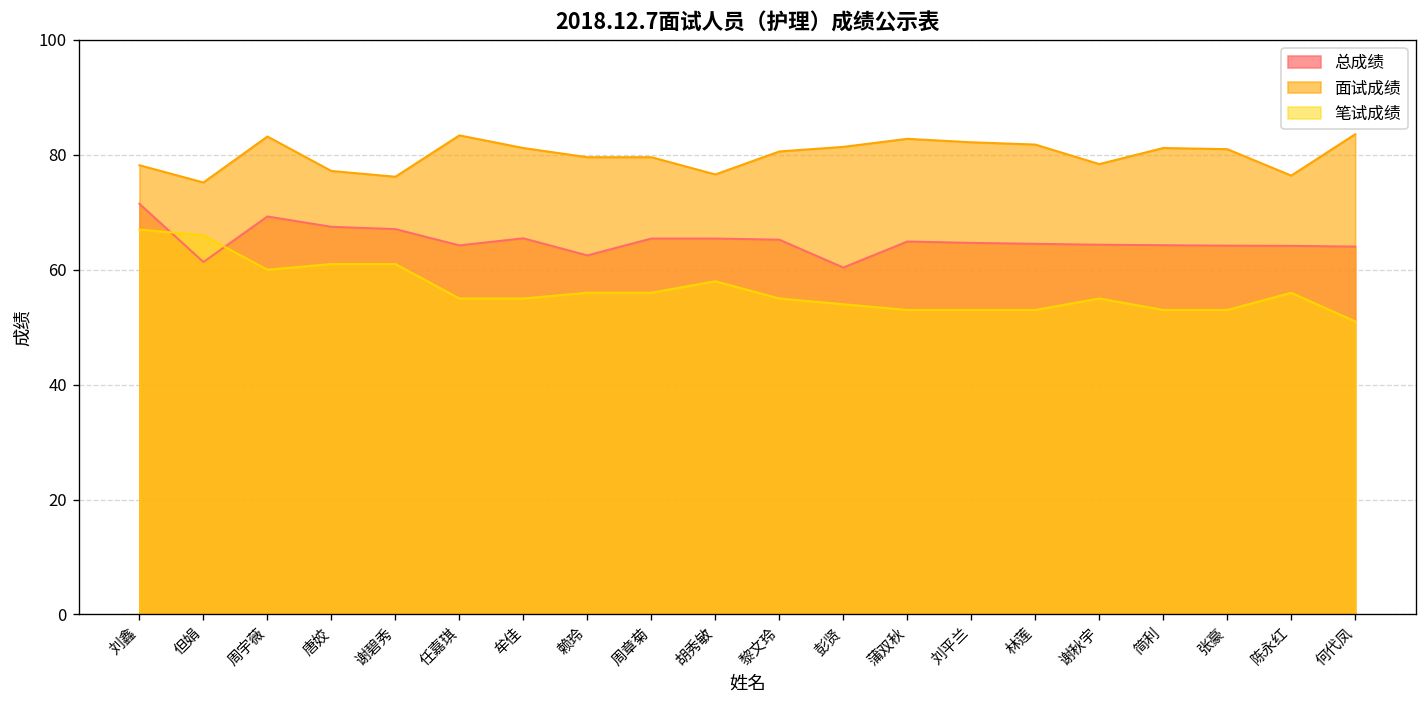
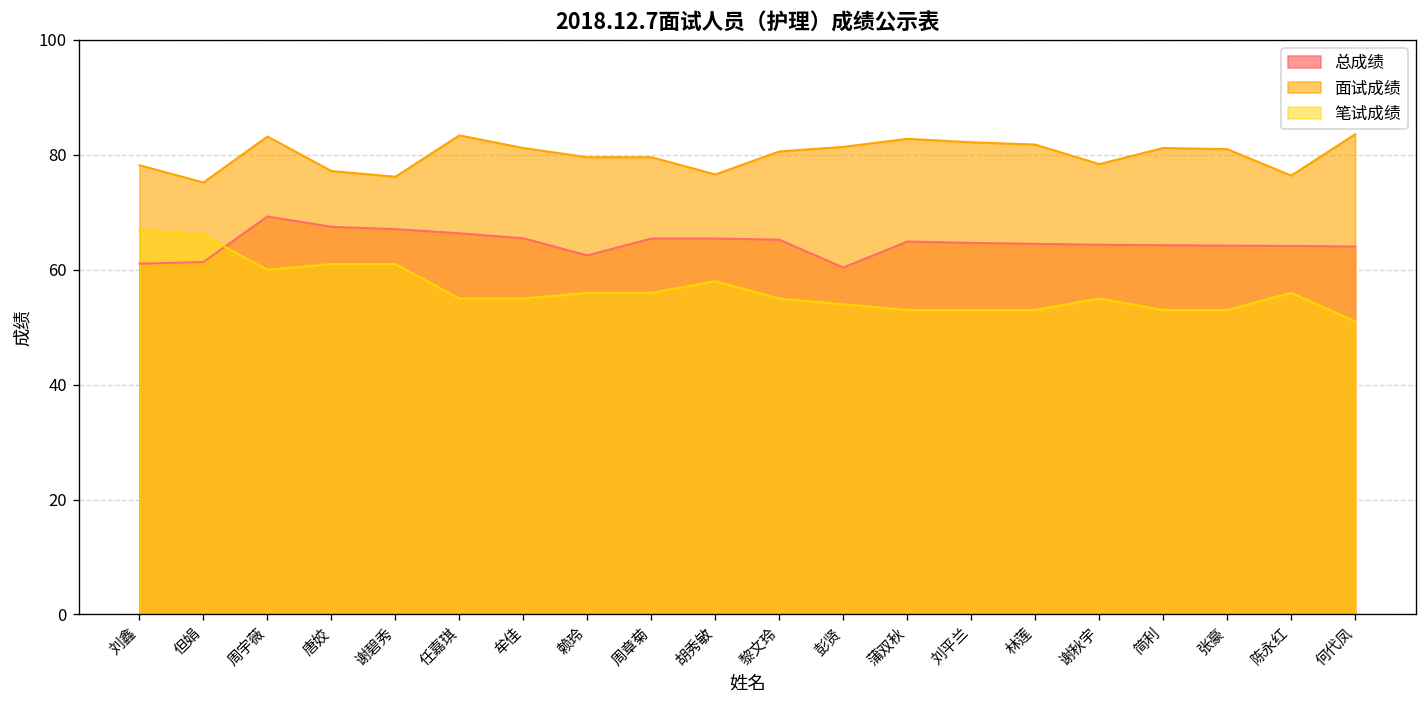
总成绩, 刘鑫: 71 -> 61
总成绩, 任嘉琪: 64 -> 66
